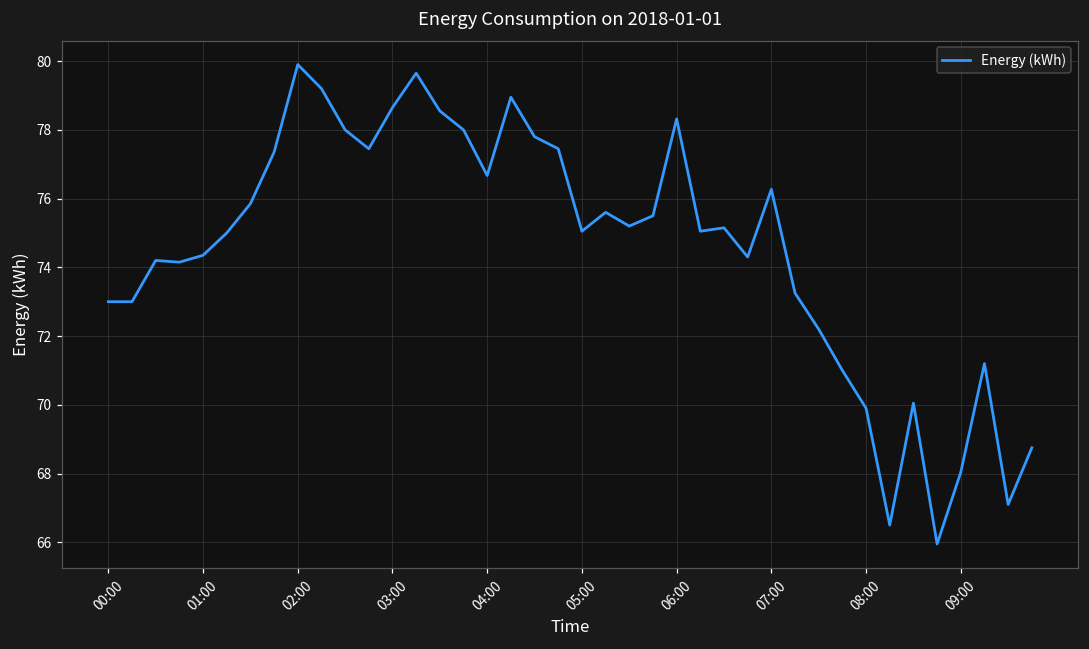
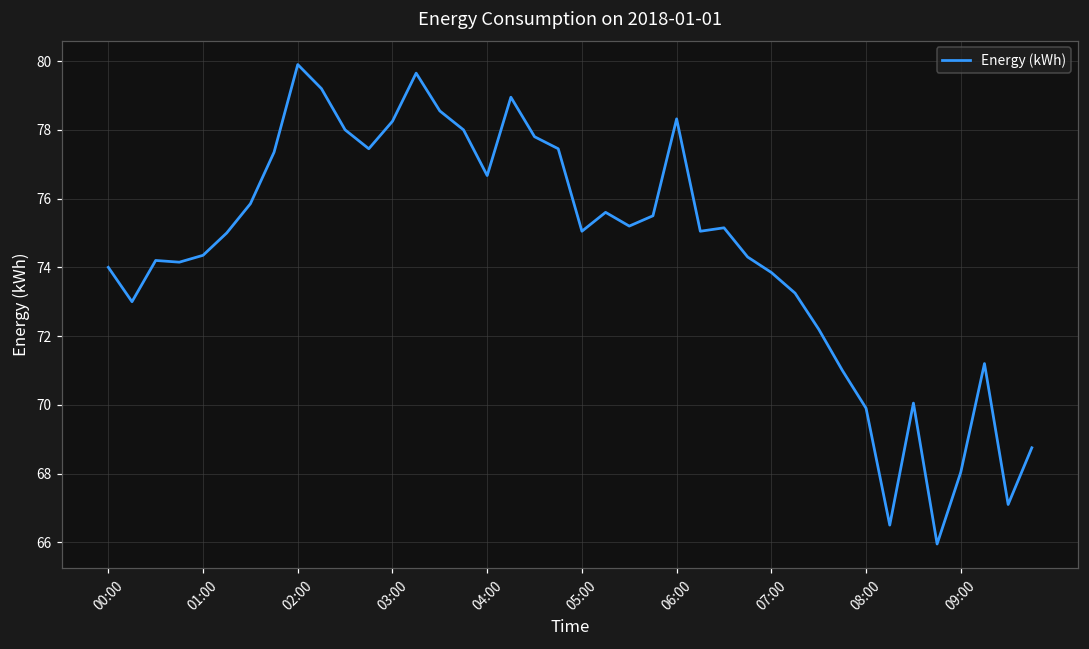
00:00: 73 -> 74
03:00: 78.7 -> 78.3
07:00: 76.3 -> 73.9
